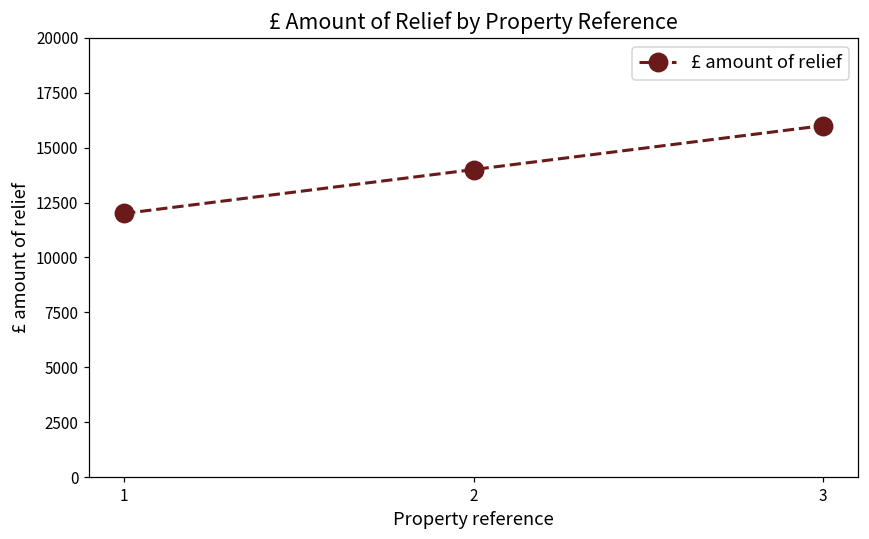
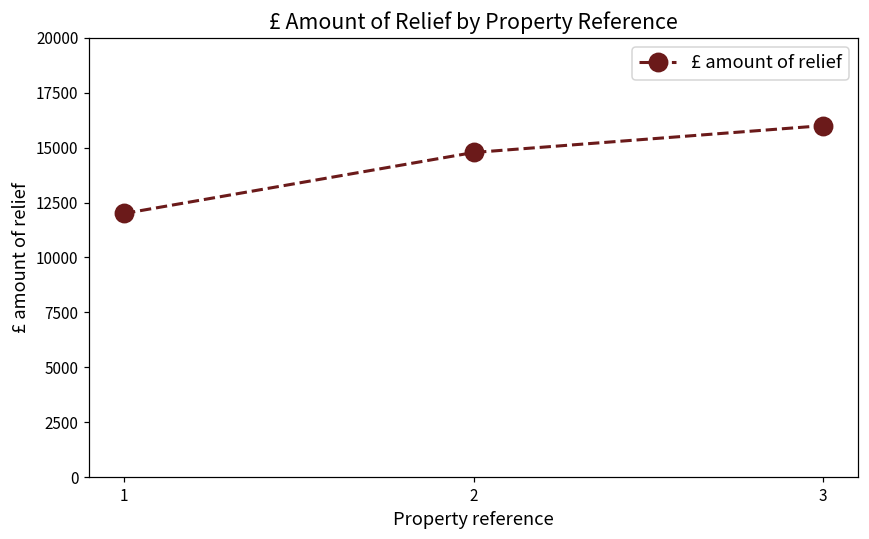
2: 14000 -> 14800
